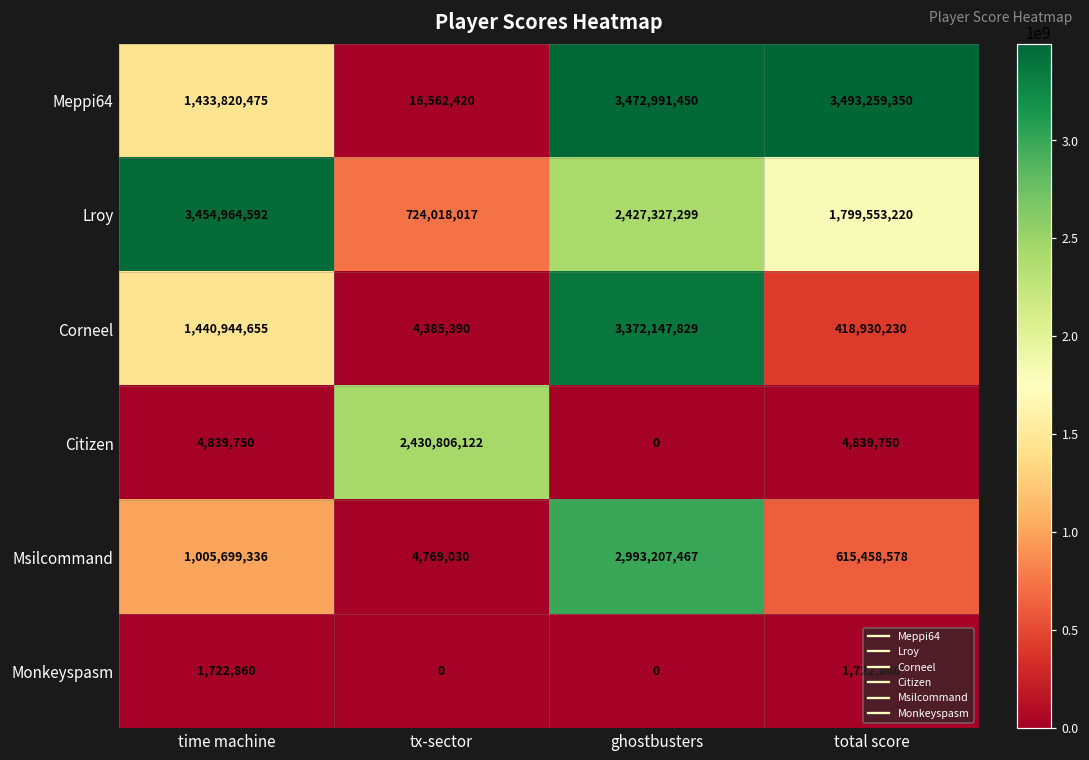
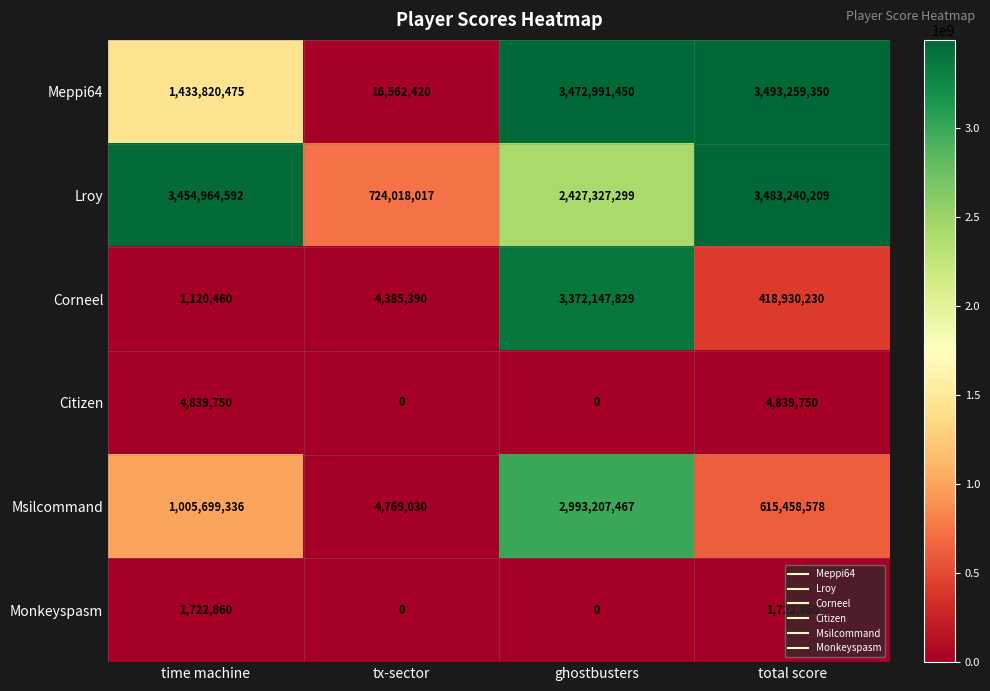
Lroy, total score: 1,799,553,220 -> 3,483,240,209
Corneel, time machine: 1,440,944,655 -> 1,120,460
Citizen, tx-sector: 2,430,806,122 -> 0
